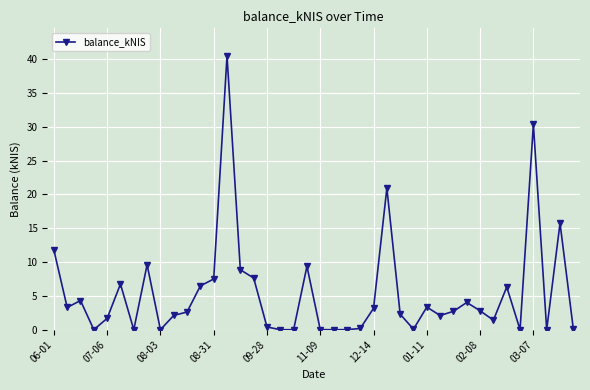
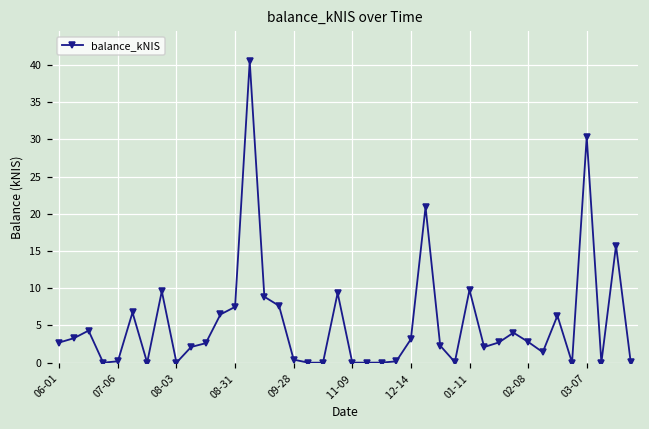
06-01: 12 -> 3
07-06: 2 -> 0
01-11: 3 -> 10
